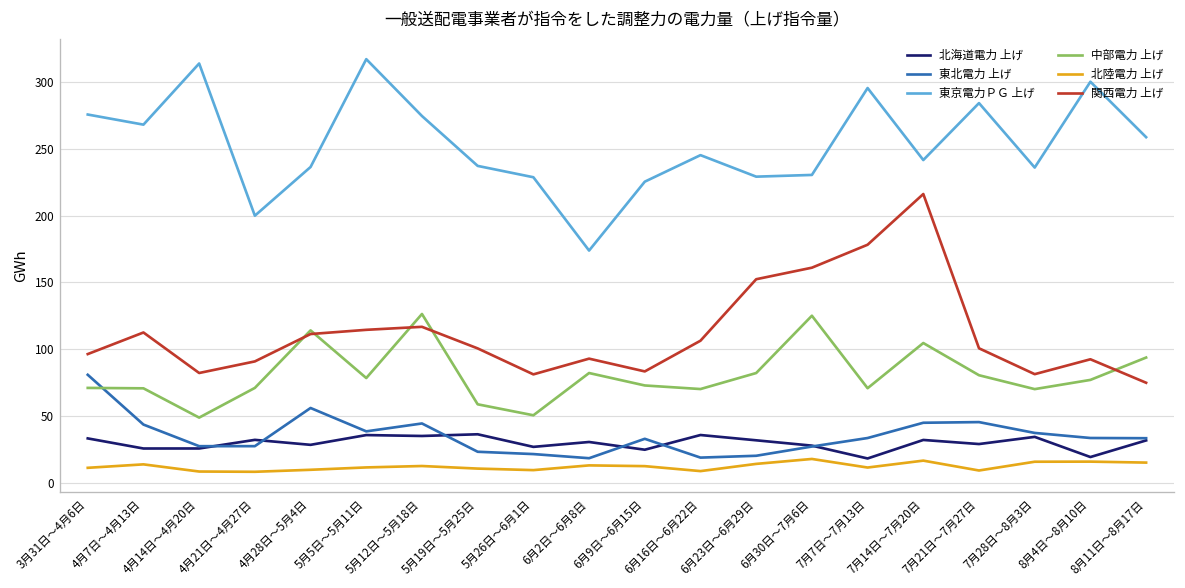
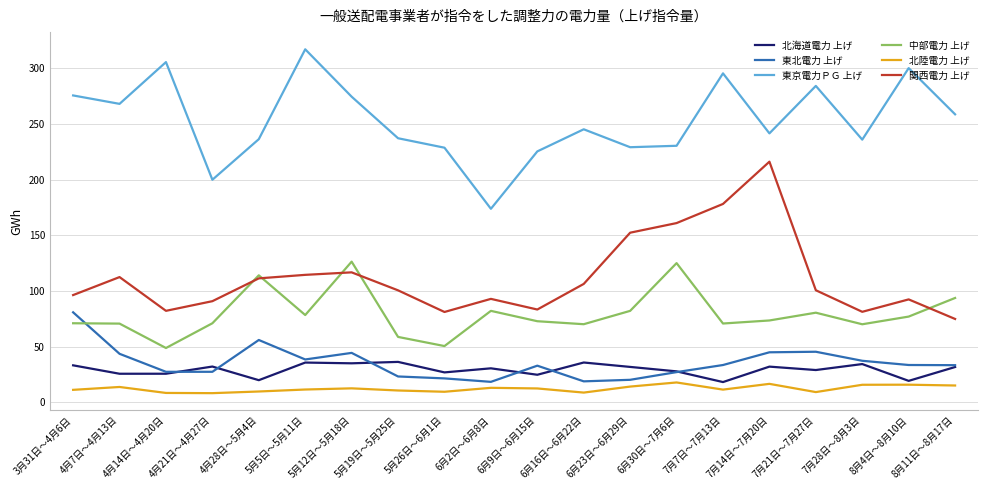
東京電力ＰＧ 上げ, 4月14日～4月20日: 314 -> 306
北海道電力 上げ, 4月28日～5月4日: 29 -> 20
中部電力 上げ, 7月14日～7月20日: 105 -> 74
